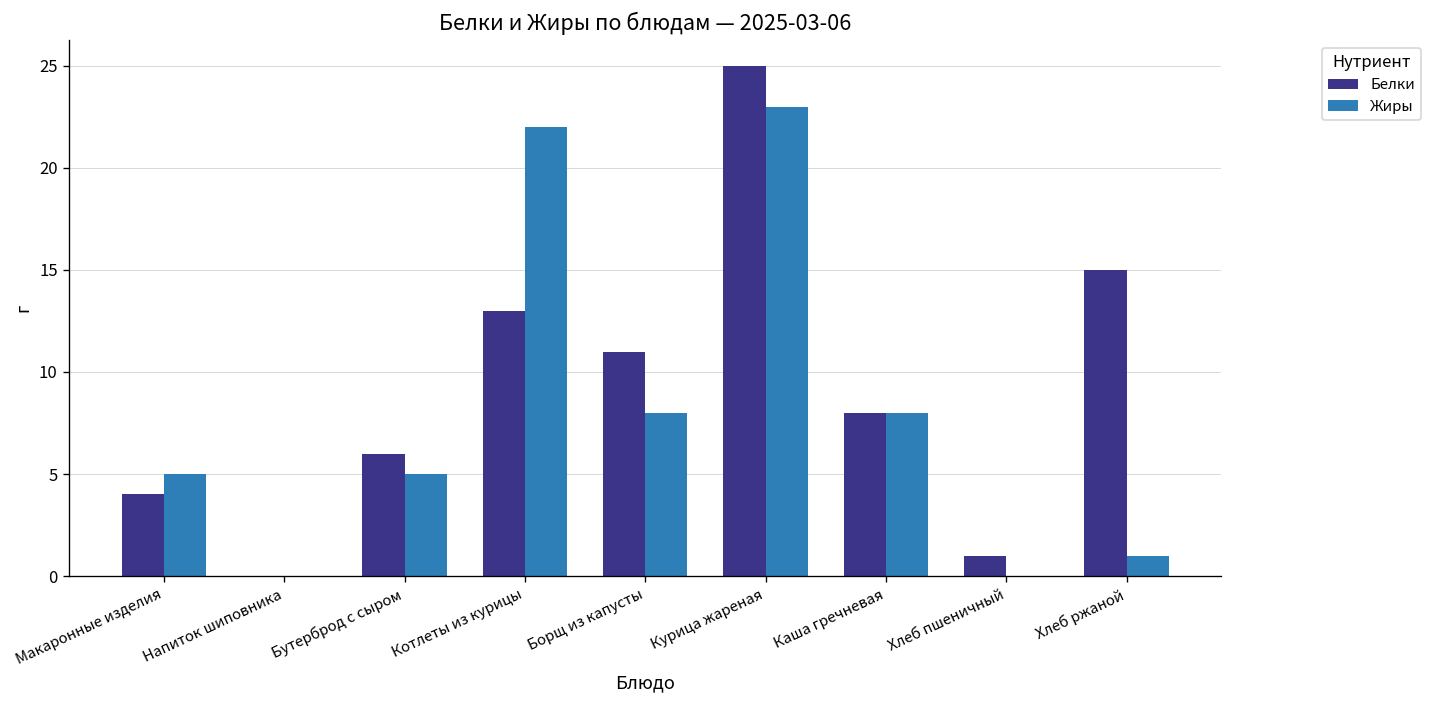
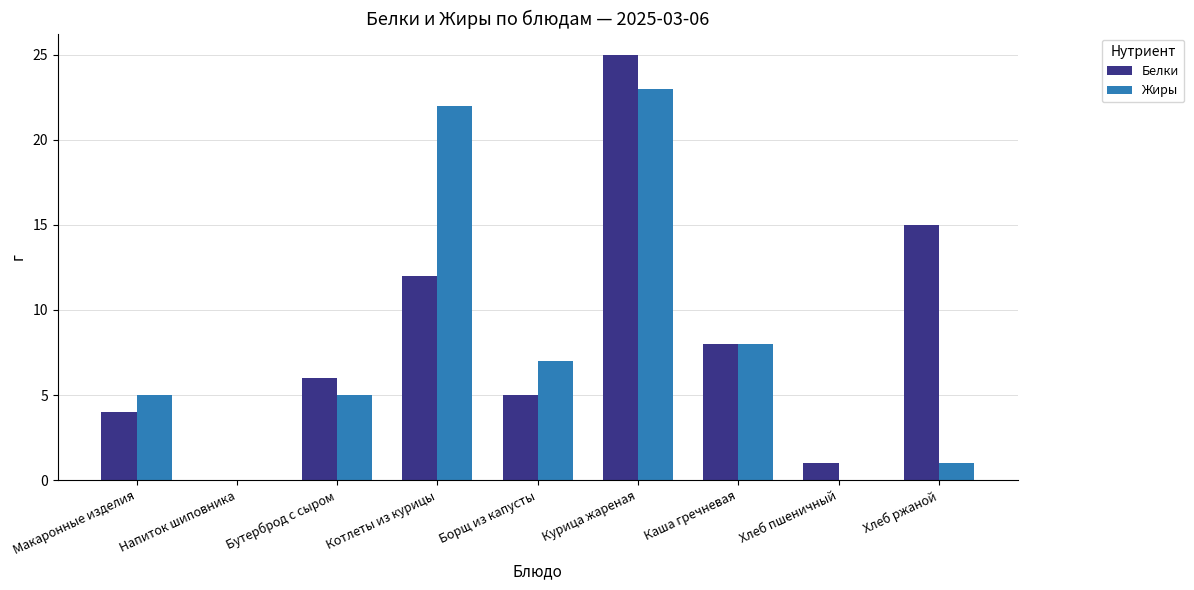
Белки, Котлеты из курицы: 13 -> 12
Белки, Борщ из капусты: 11 -> 5
Жиры, Борщ из капусты: 8 -> 7
